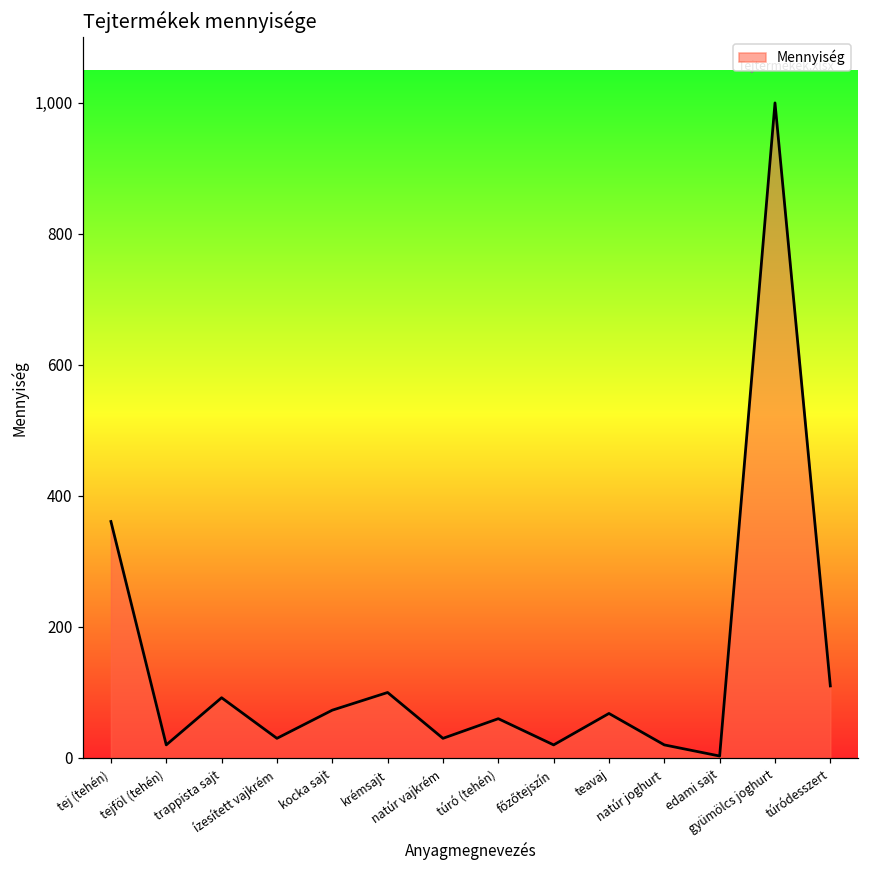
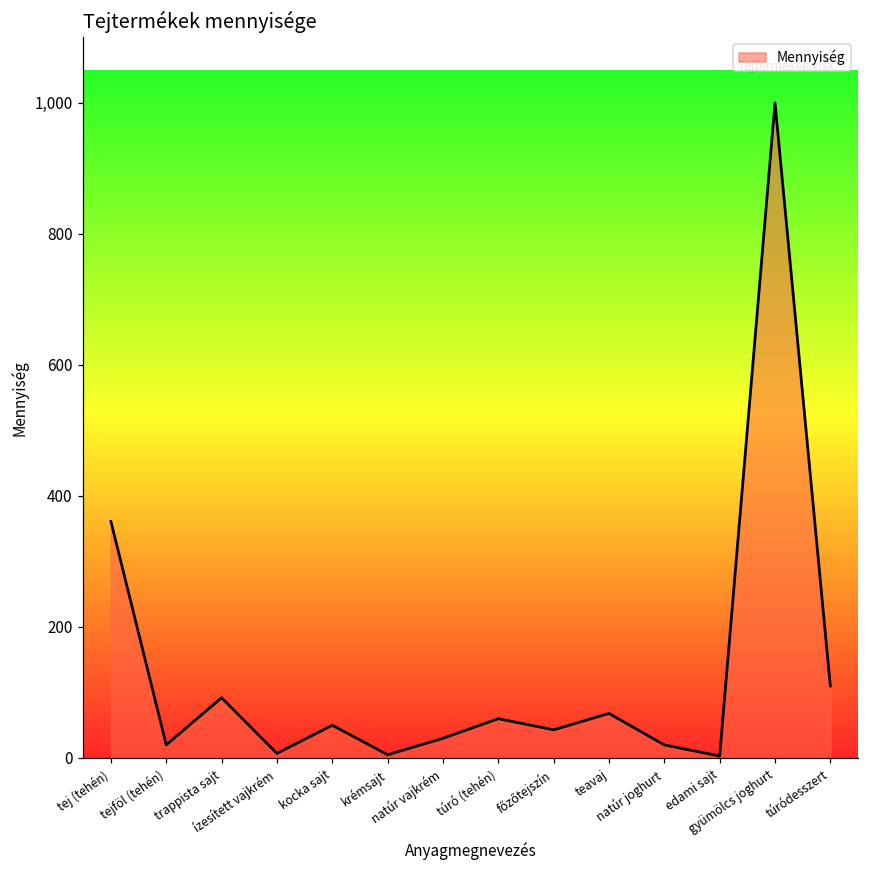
ízesített vajkrém: 30 -> 10
kocka sajt: 70 -> 50
krémsajt: 100 -> 10
főzőtejszín: 20 -> 40
